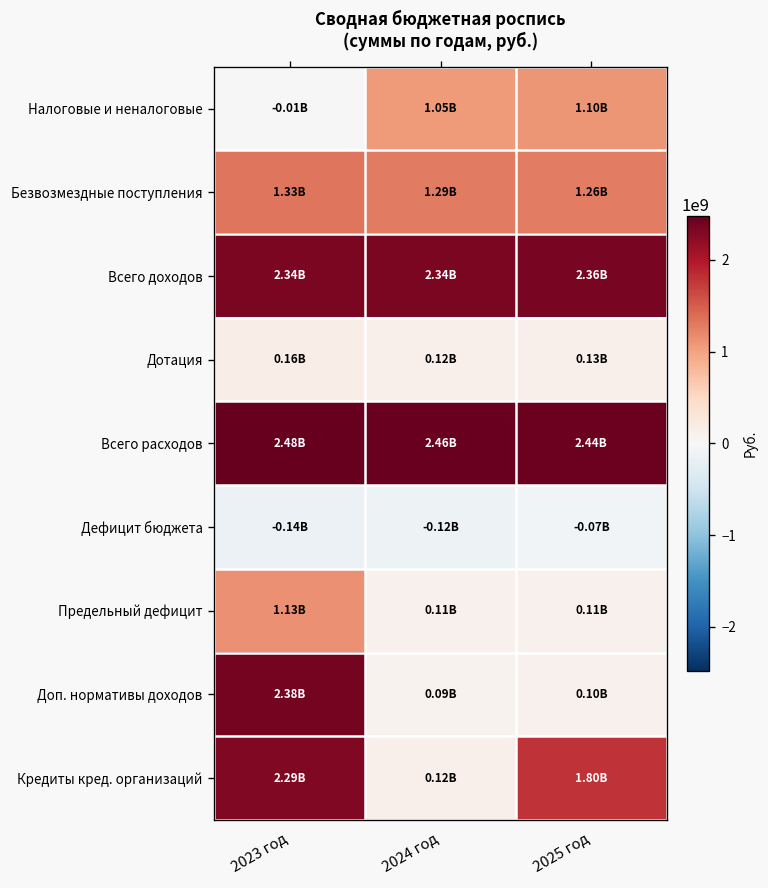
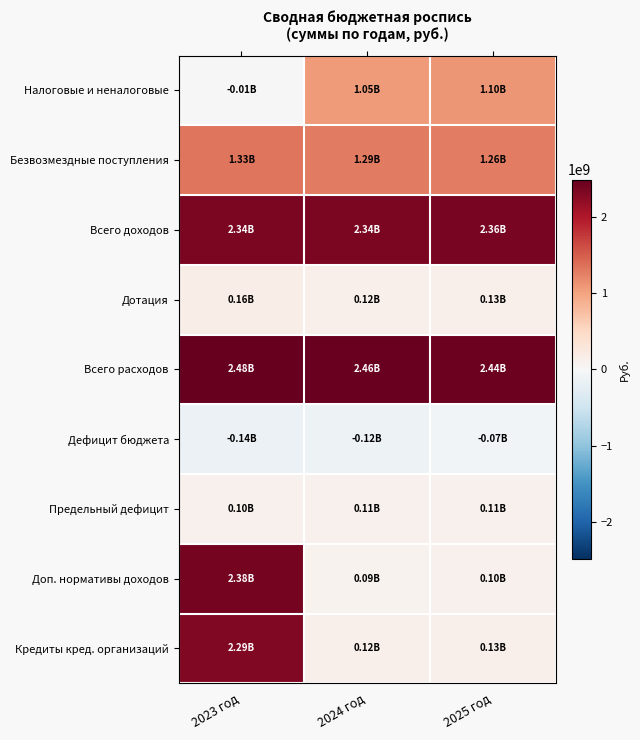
Предельный дефицит, 2023 год: 1.13B -> 0.10B
Кредиты кред. организаций, 2025 год: 1.80B -> 0.13B
